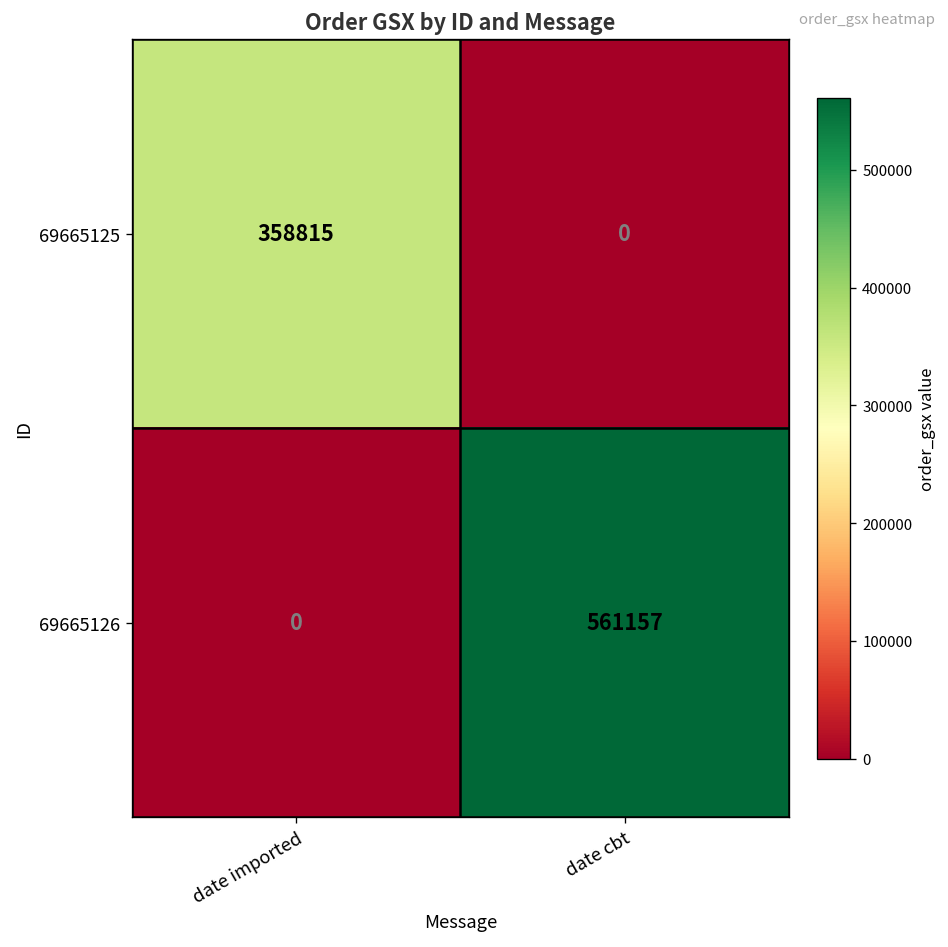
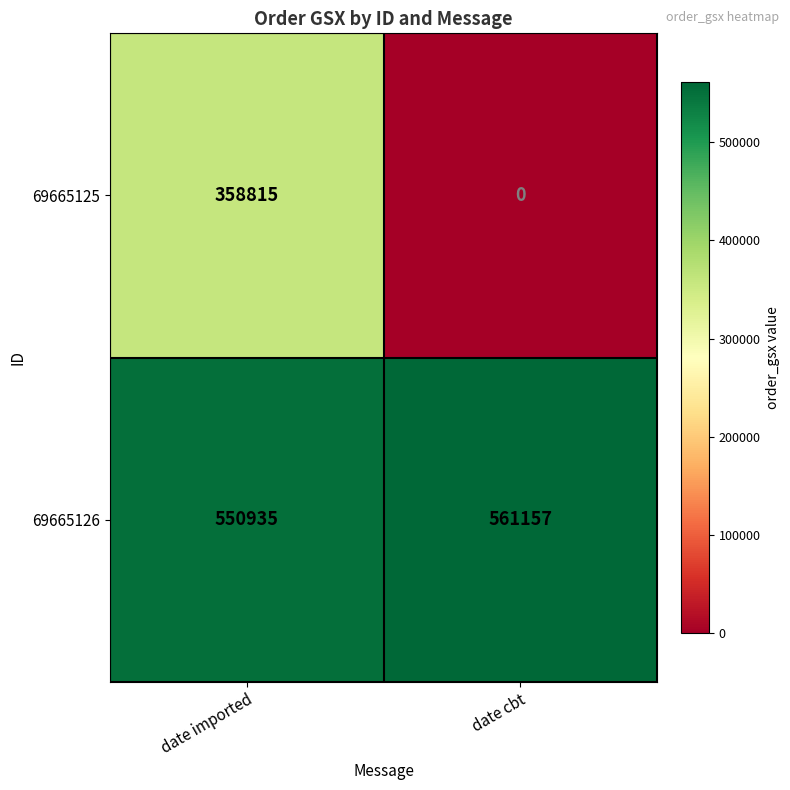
69665126, date imported: 0 -> 550935
